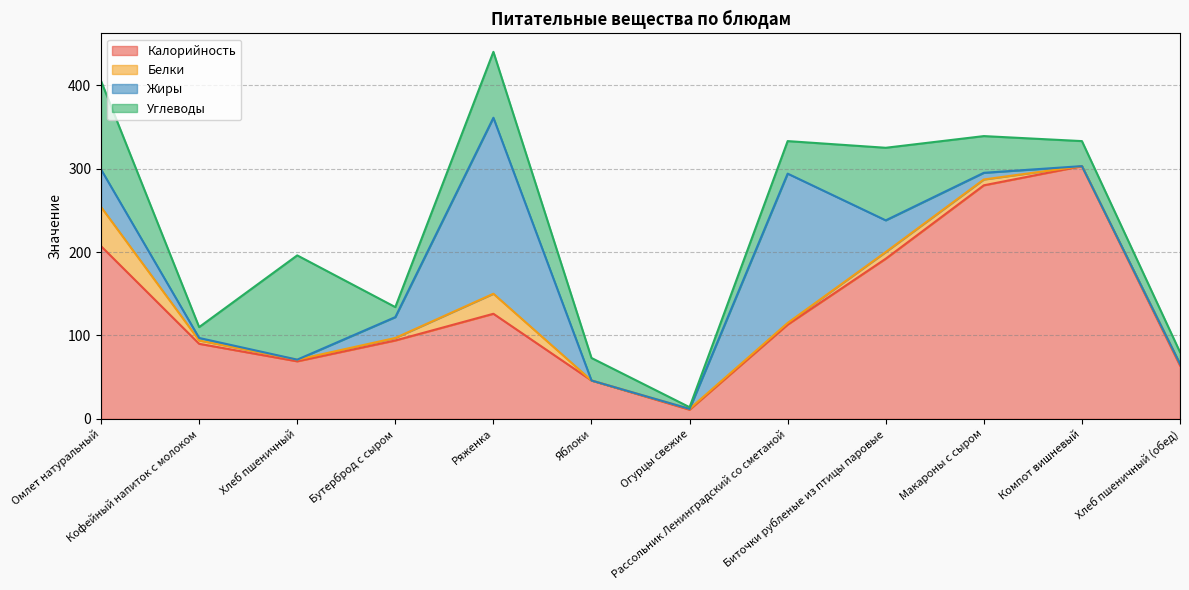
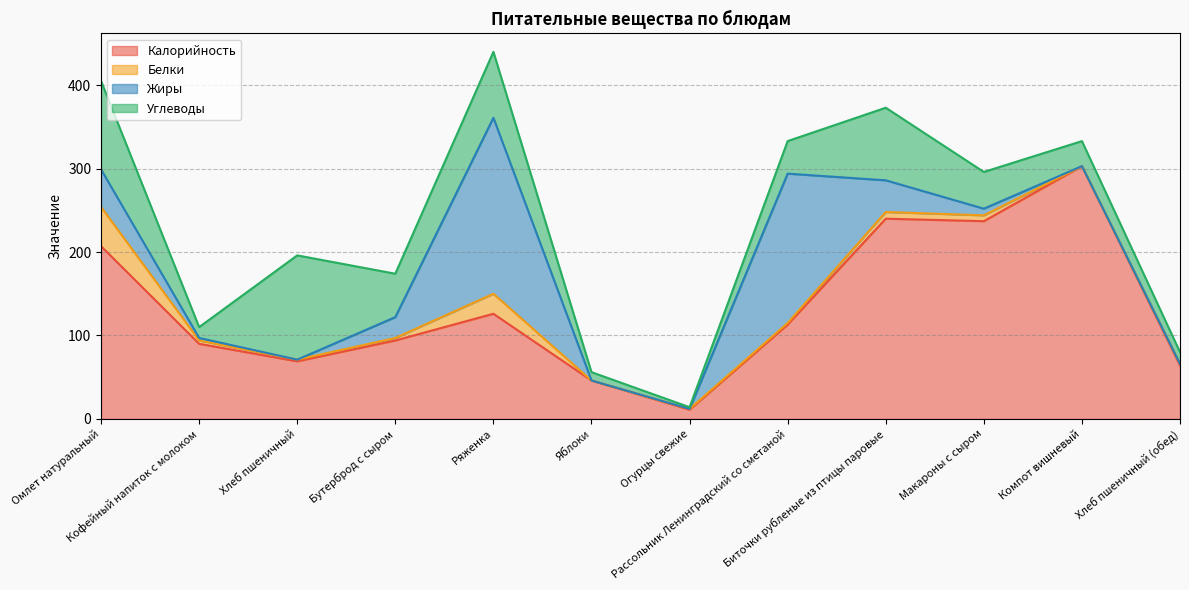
Углеводы, Бутерброд с сыром: 10 -> 50
Углеводы, Яблоки: 30 -> 10
Калорийность, Биточки рубленые из птицы паровые: 190 -> 240
Калорийность, Макароны с сыром: 280 -> 240
